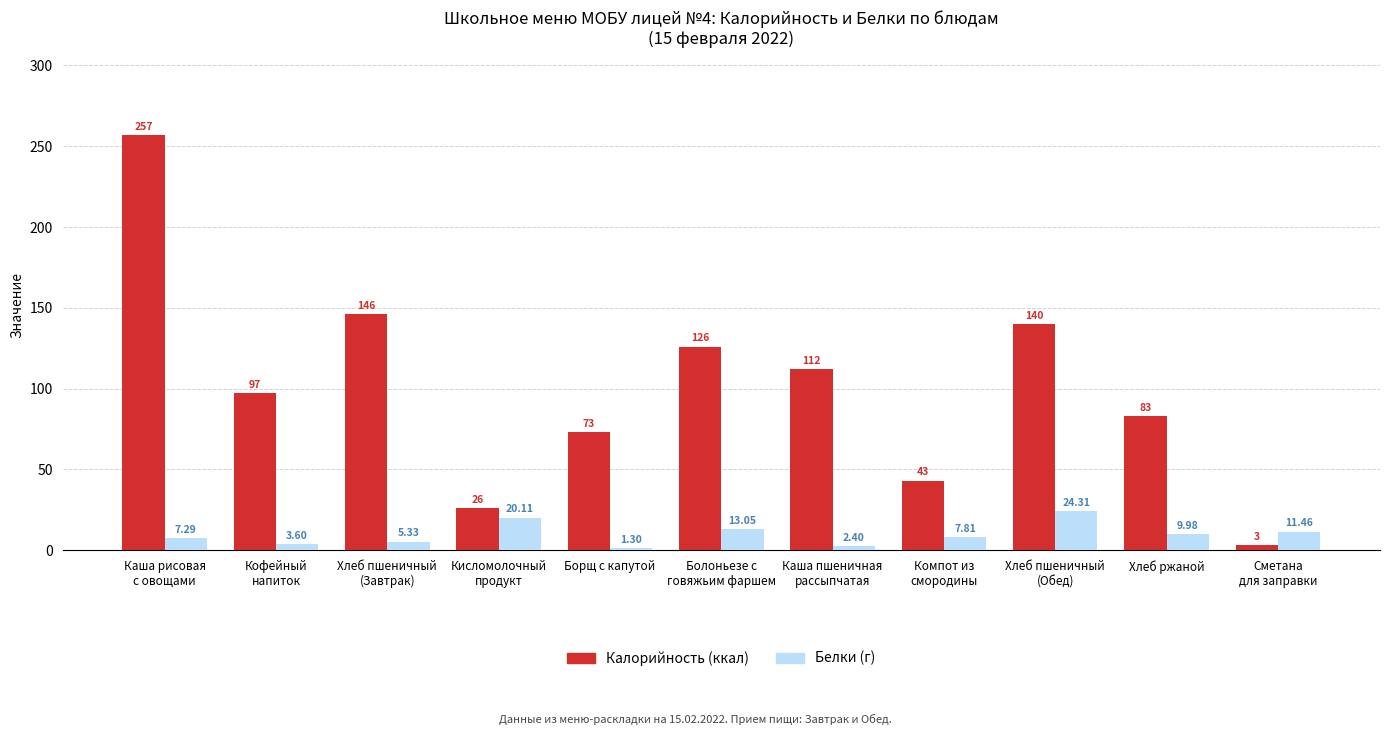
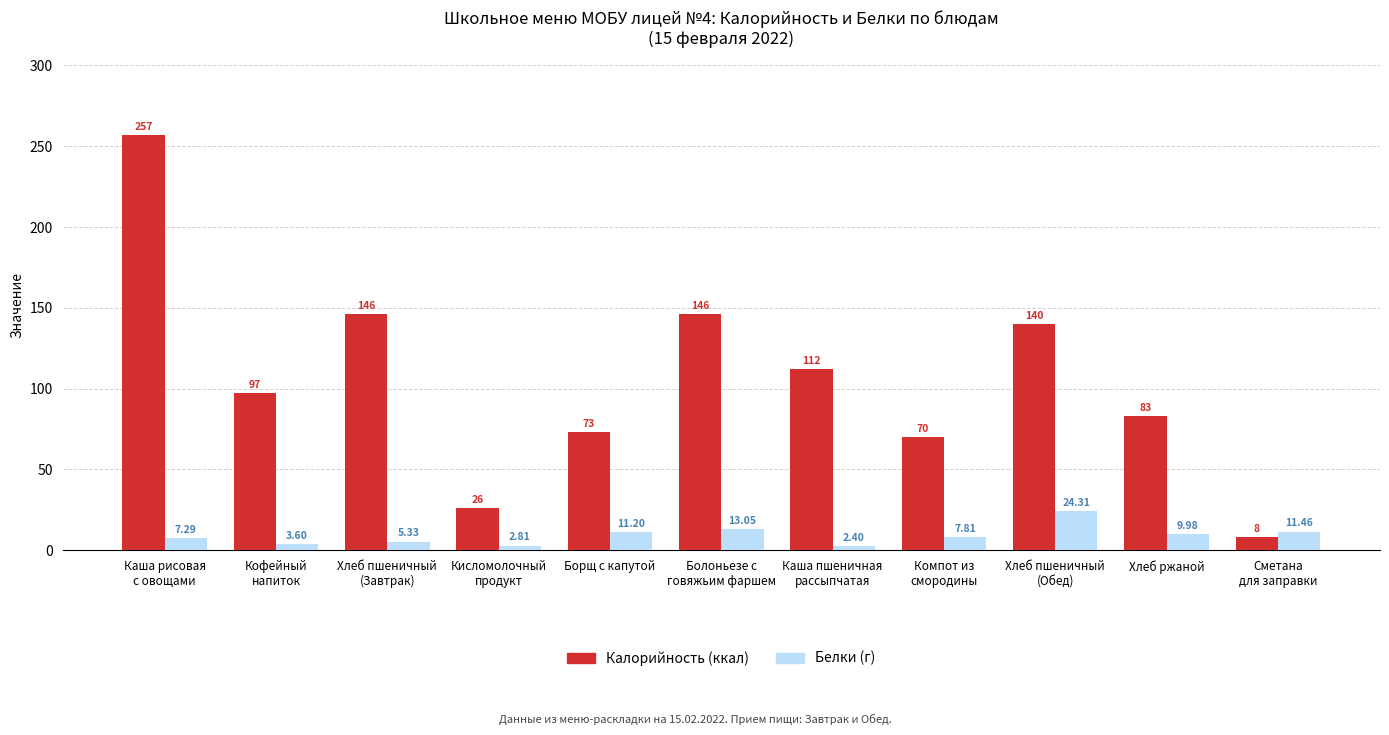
Белки (г), Кисломолочный продукт: 20.11 -> 2.81
Белки (г), Борщ с капутой: 1.30 -> 11.20
Калорийность (ккал), Болоньезе с говяжьим фаршем: 126 -> 146
Калорийность (ккал), Компот из смородины: 43 -> 70
Калорийность (ккал), Сметана для заправки: 3 -> 8
